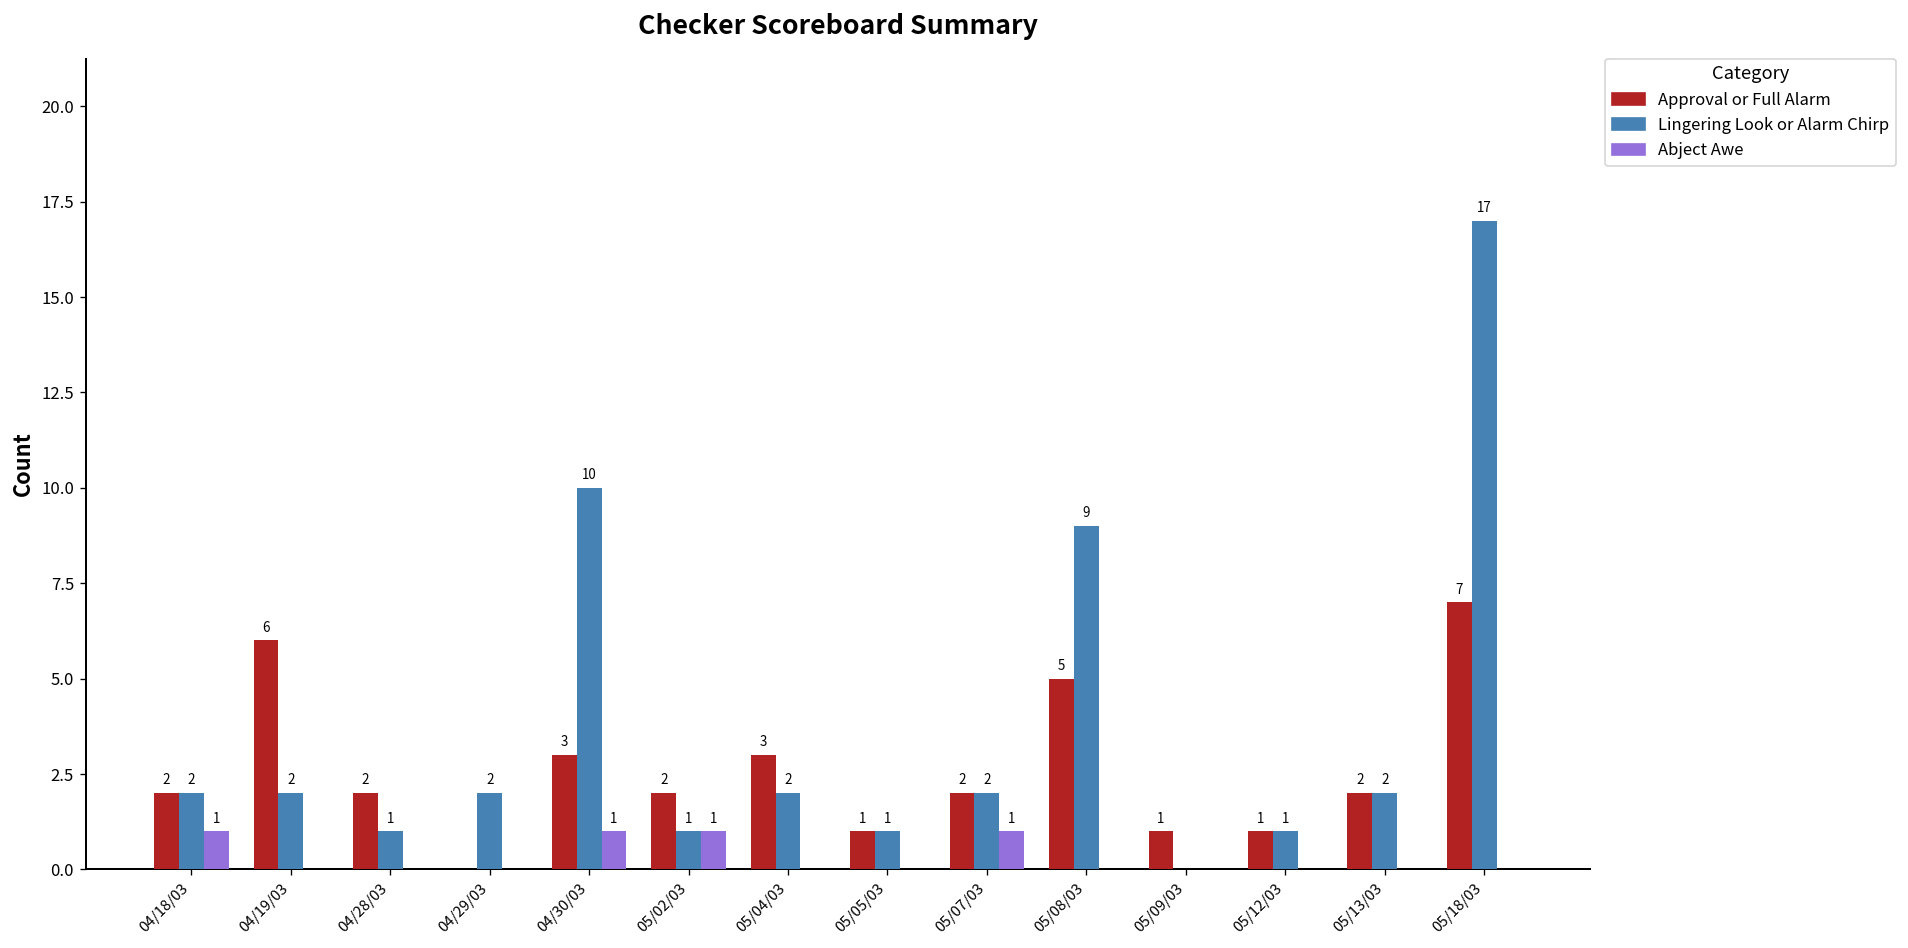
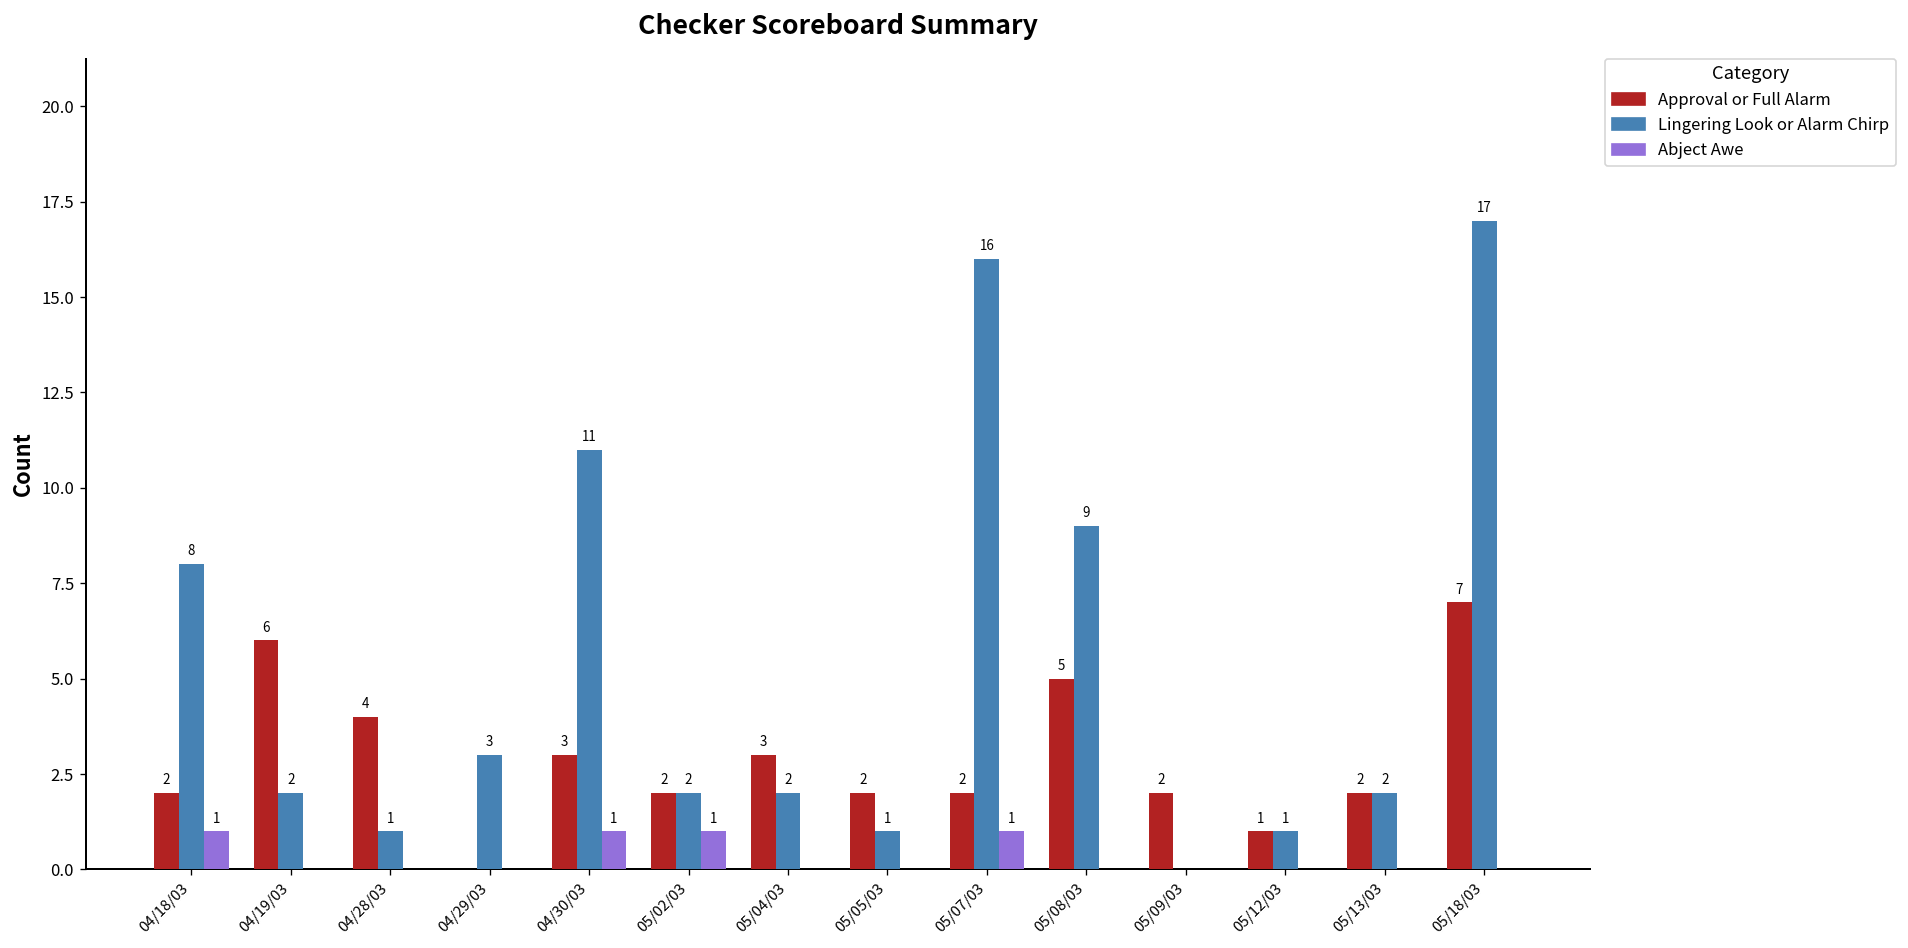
Lingering Look or Alarm Chirp, 04/18/03: 2 -> 8
Approval or Full Alarm, 04/28/03: 2 -> 4
Lingering Look or Alarm Chirp, 04/29/03: 2 -> 3
Lingering Look or Alarm Chirp, 04/30/03: 10 -> 11
Lingering Look or Alarm Chirp, 05/02/03: 1 -> 2
Approval or Full Alarm, 05/05/03: 1 -> 2
Lingering Look or Alarm Chirp, 05/07/03: 2 -> 16
Approval or Full Alarm, 05/09/03: 1 -> 2
